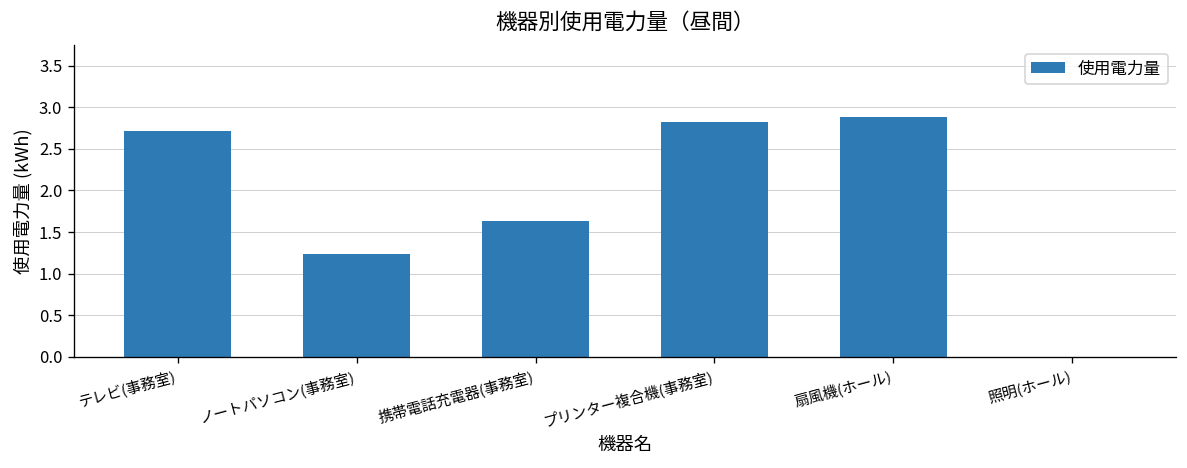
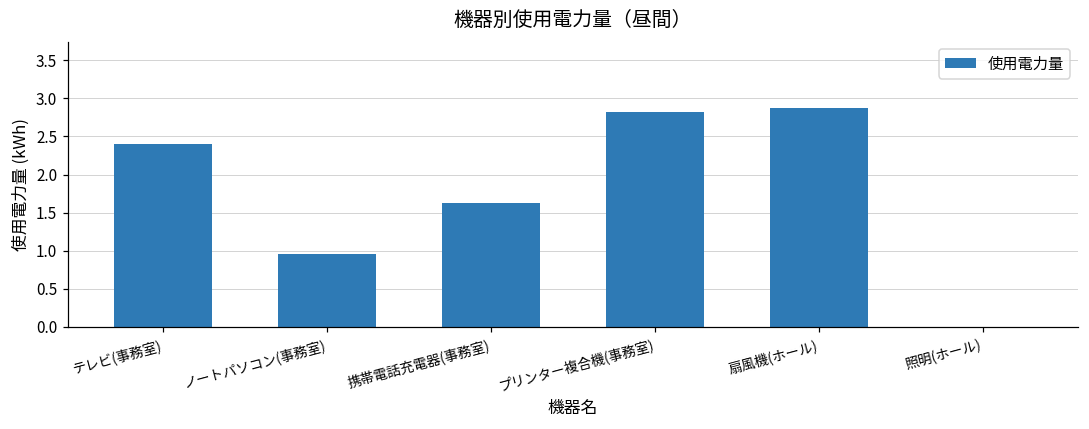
テレビ(事務室): 2.7 -> 2.4
ノートパソコン(事務室): 1.2 -> 1.0
